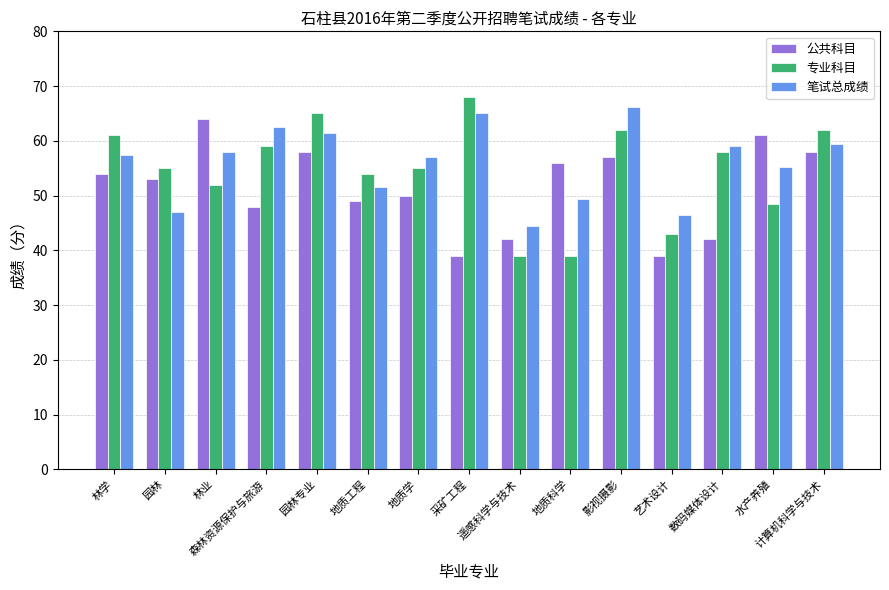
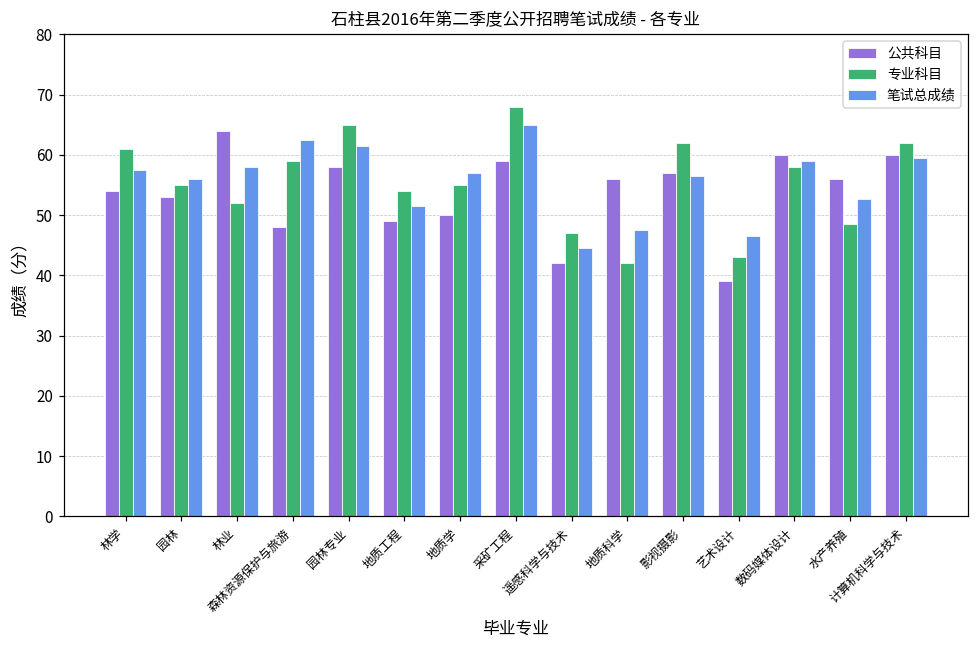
笔试总成绩, 园林: 47 -> 56
公共科目, 采矿工程: 39 -> 59
专业科目, 遥感科学与技术: 39 -> 47
专业科目, 地质科学: 39 -> 42
笔试总成绩, 地质科学: 49 -> 48
笔试总成绩, 影视摄影: 66 -> 57
公共科目, 数码媒体设计: 42 -> 60
公共科目, 水产养殖: 61 -> 56
笔试总成绩, 水产养殖: 55 -> 53
公共科目, 计算机科学与技术: 58 -> 60
